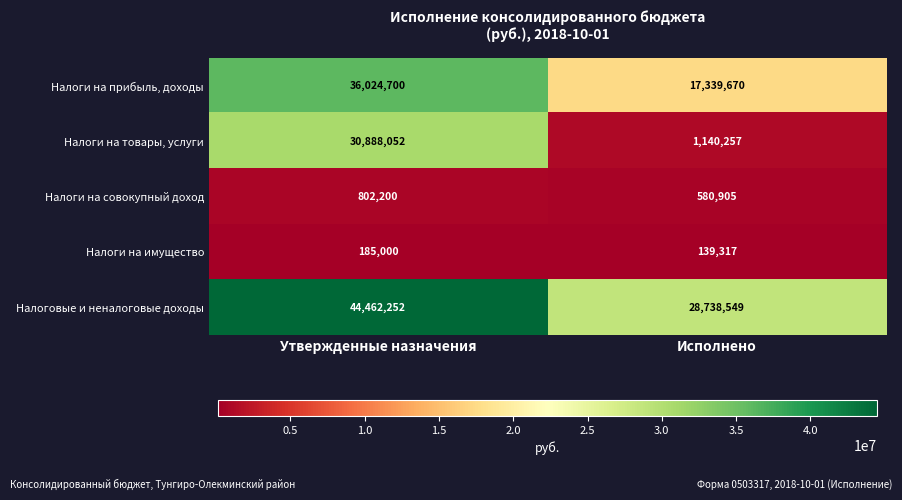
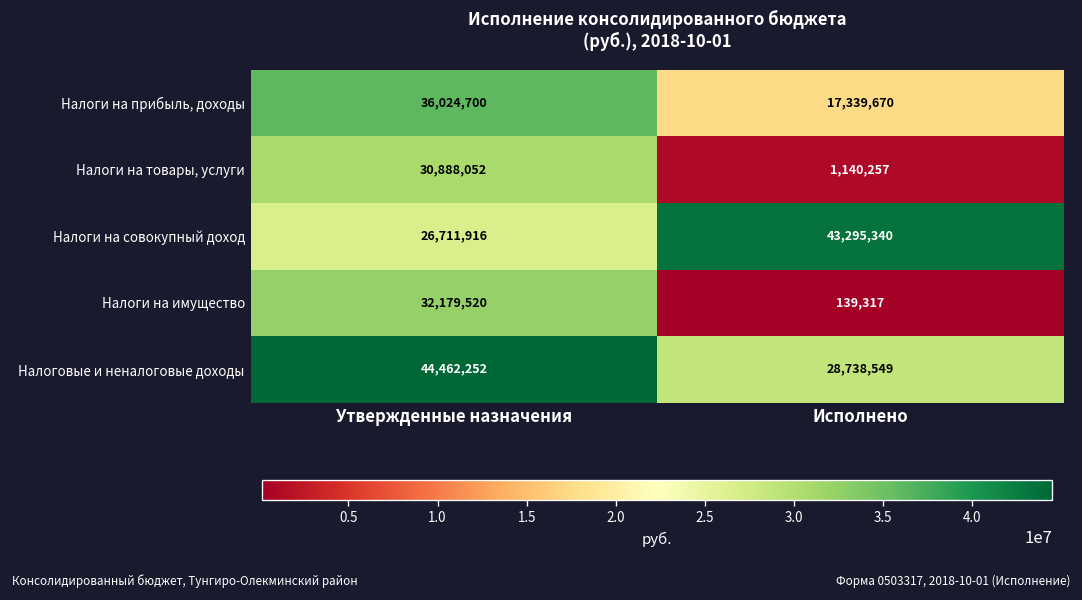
Налоги на совокупный доход, Утвержденные назначения: 802,200 -> 26,711,916
Налоги на совокупный доход, Исполнено: 580,905 -> 43,295,340
Налоги на имущество, Утвержденные назначения: 185,000 -> 32,179,520
